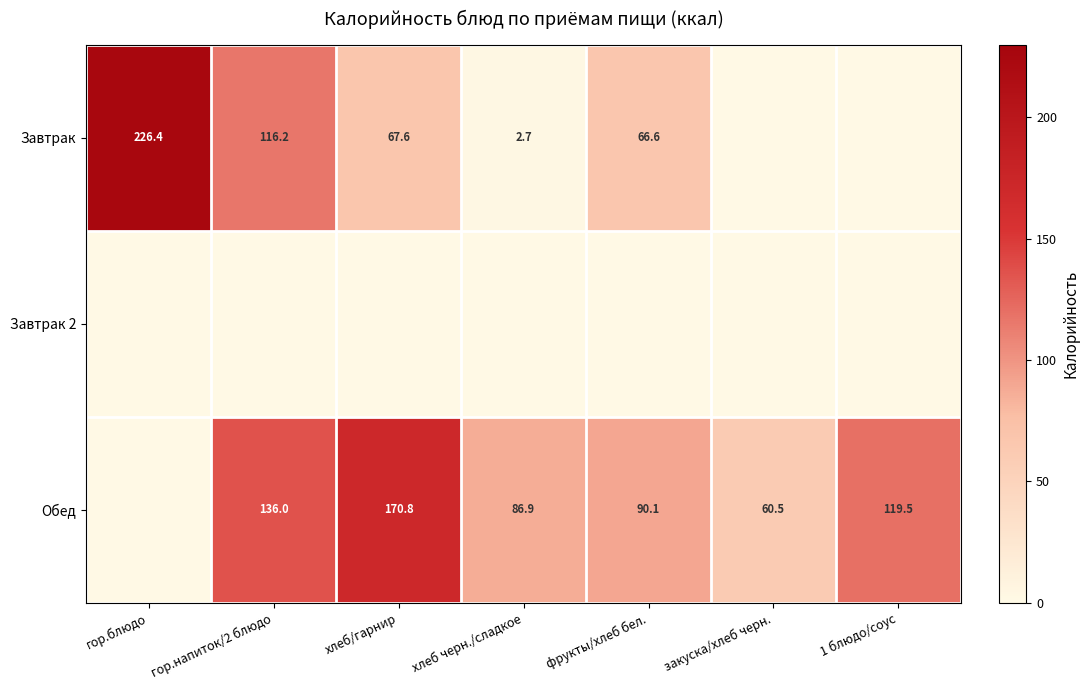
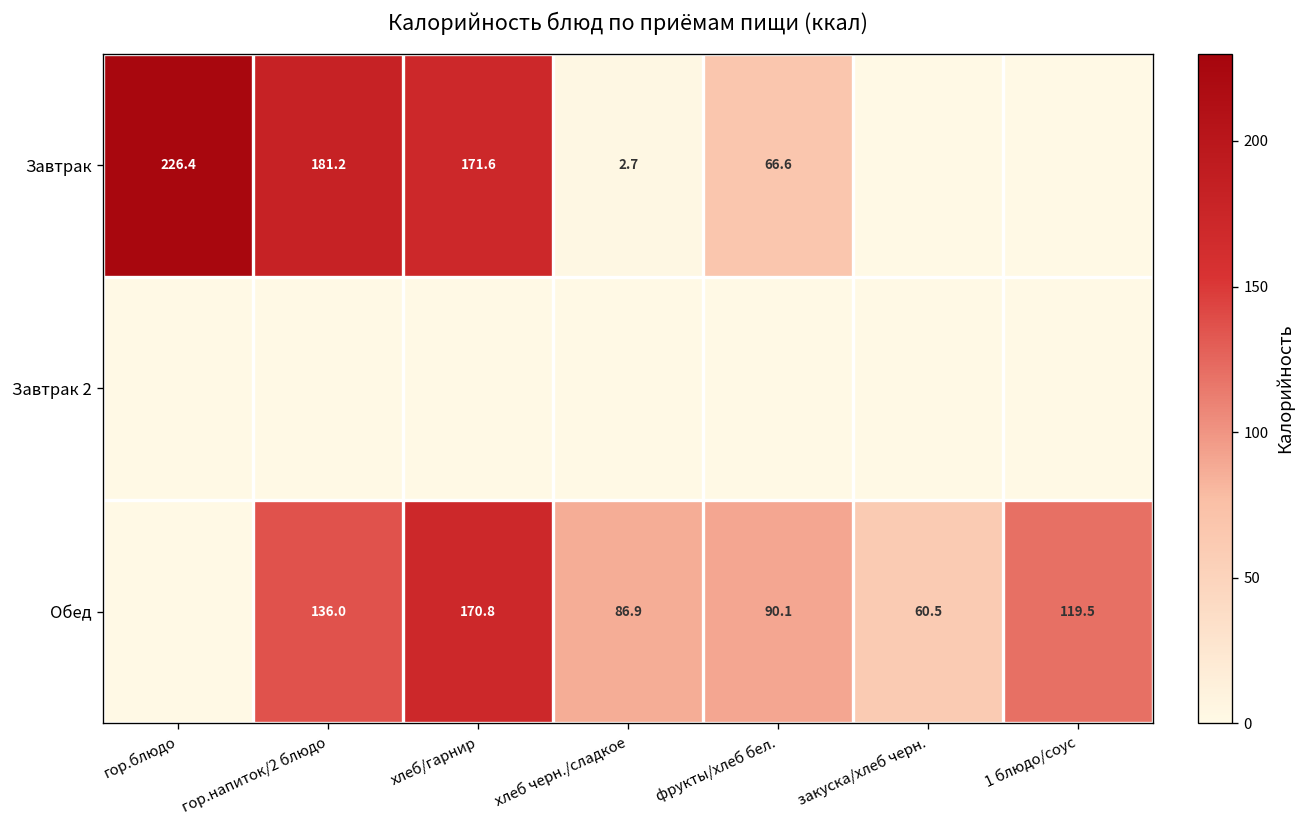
Завтрак, гор.напиток/2 блюдо: 116.2 -> 181.2
Завтрак, хлеб/гарнир: 67.6 -> 171.6
